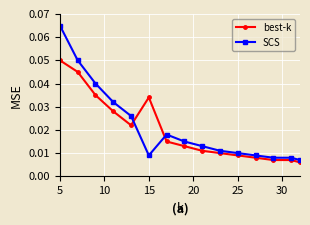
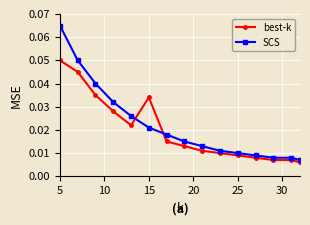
SCS, 15: 0.009 -> 0.021
